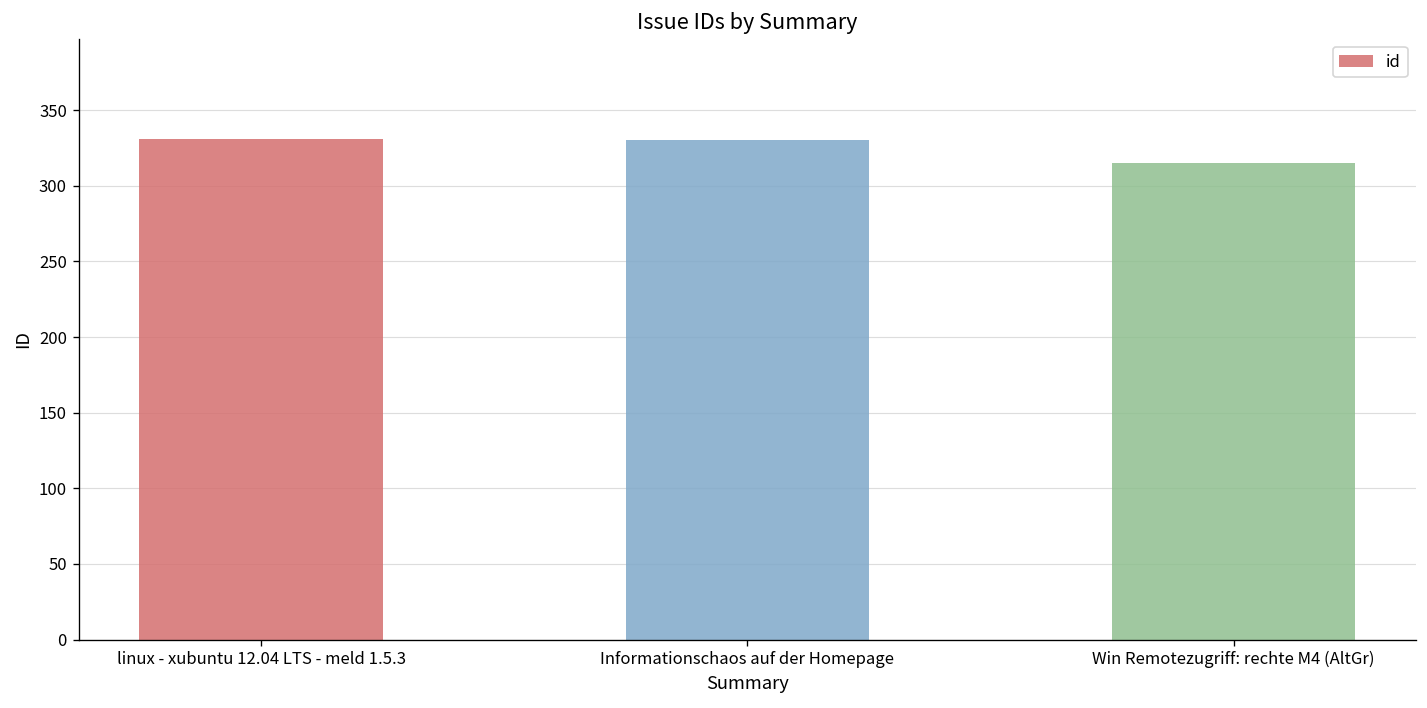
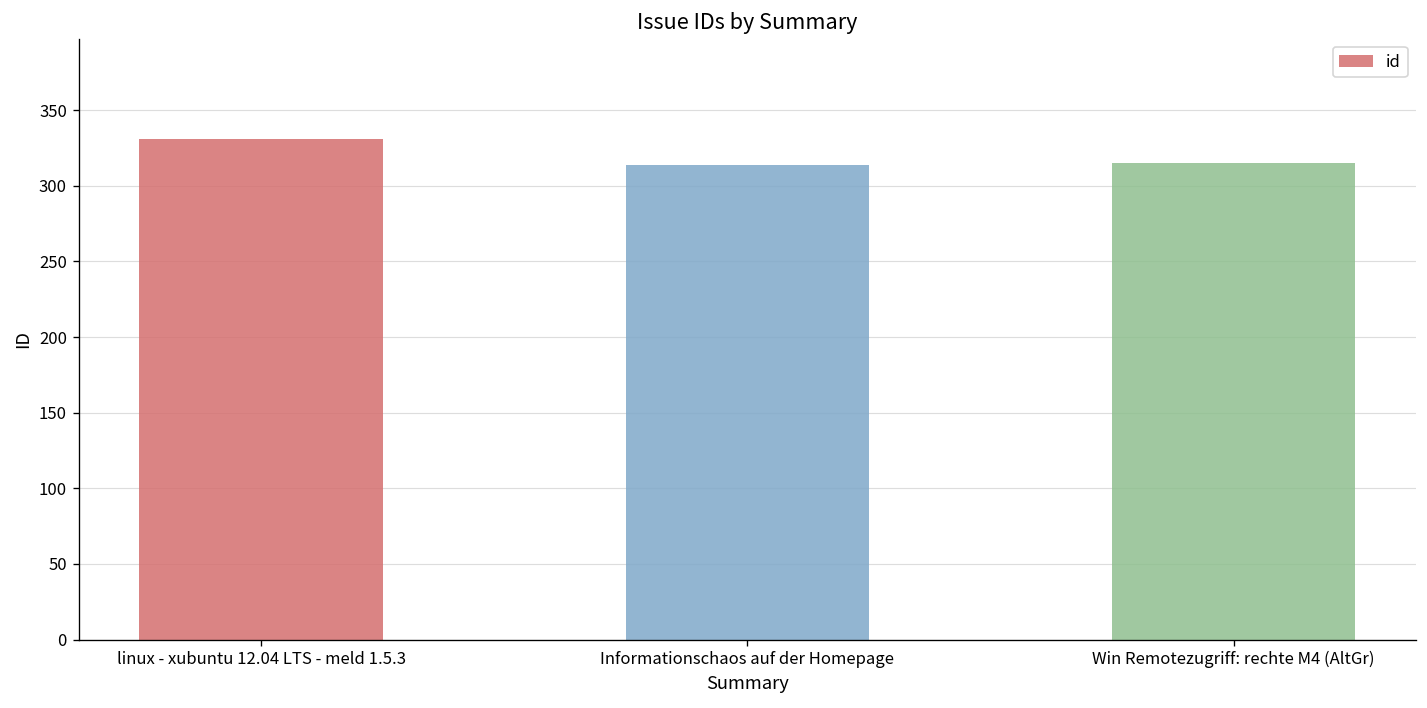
Informationschaos auf der Homepage: 330 -> 314
